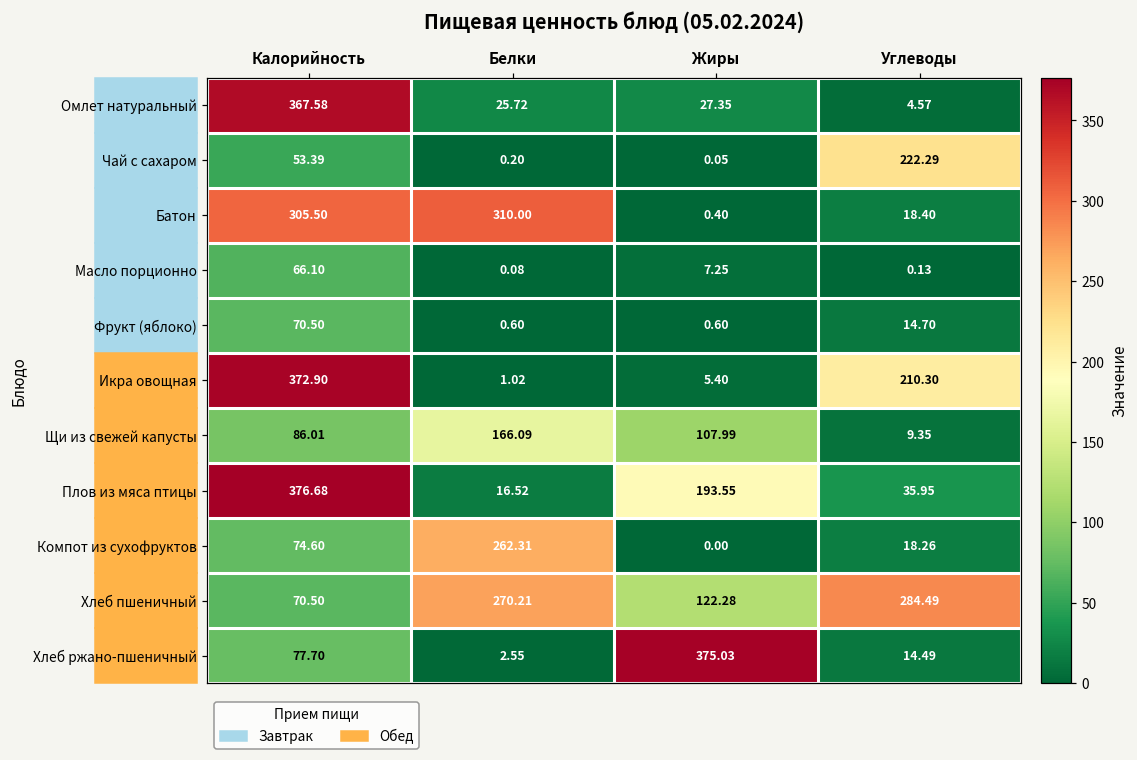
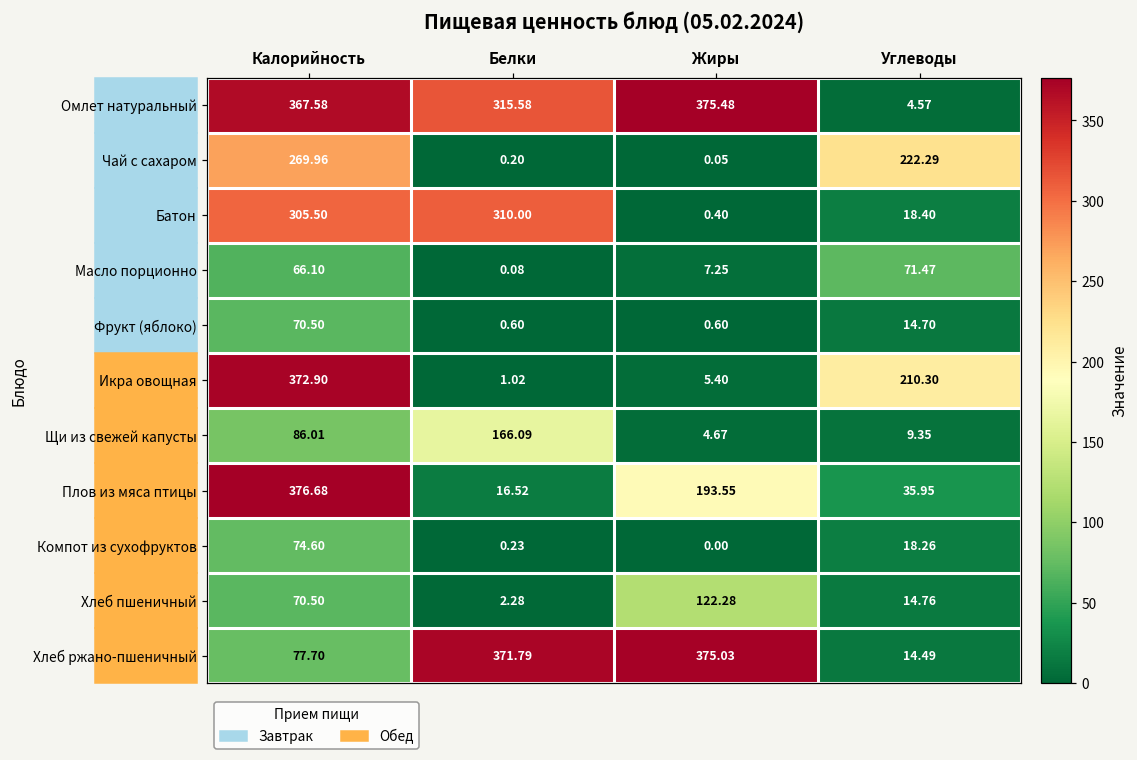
Омлет натуральный, Белки: 25.72 -> 315.58
Омлет натуральный, Жиры: 27.35 -> 375.48
Чай с сахаром, Калорийность: 53.39 -> 269.96
Масло порционно, Углеводы: 0.13 -> 71.47
Щи из свежей капусты, Жиры: 107.99 -> 4.67
Компот из сухофруктов, Белки: 262.31 -> 0.23
Хлеб пшеничный, Белки: 270.21 -> 2.28
Хлеб пшеничный, Углеводы: 284.49 -> 14.76
Хлеб ржано-пшеничный, Белки: 2.55 -> 371.79
